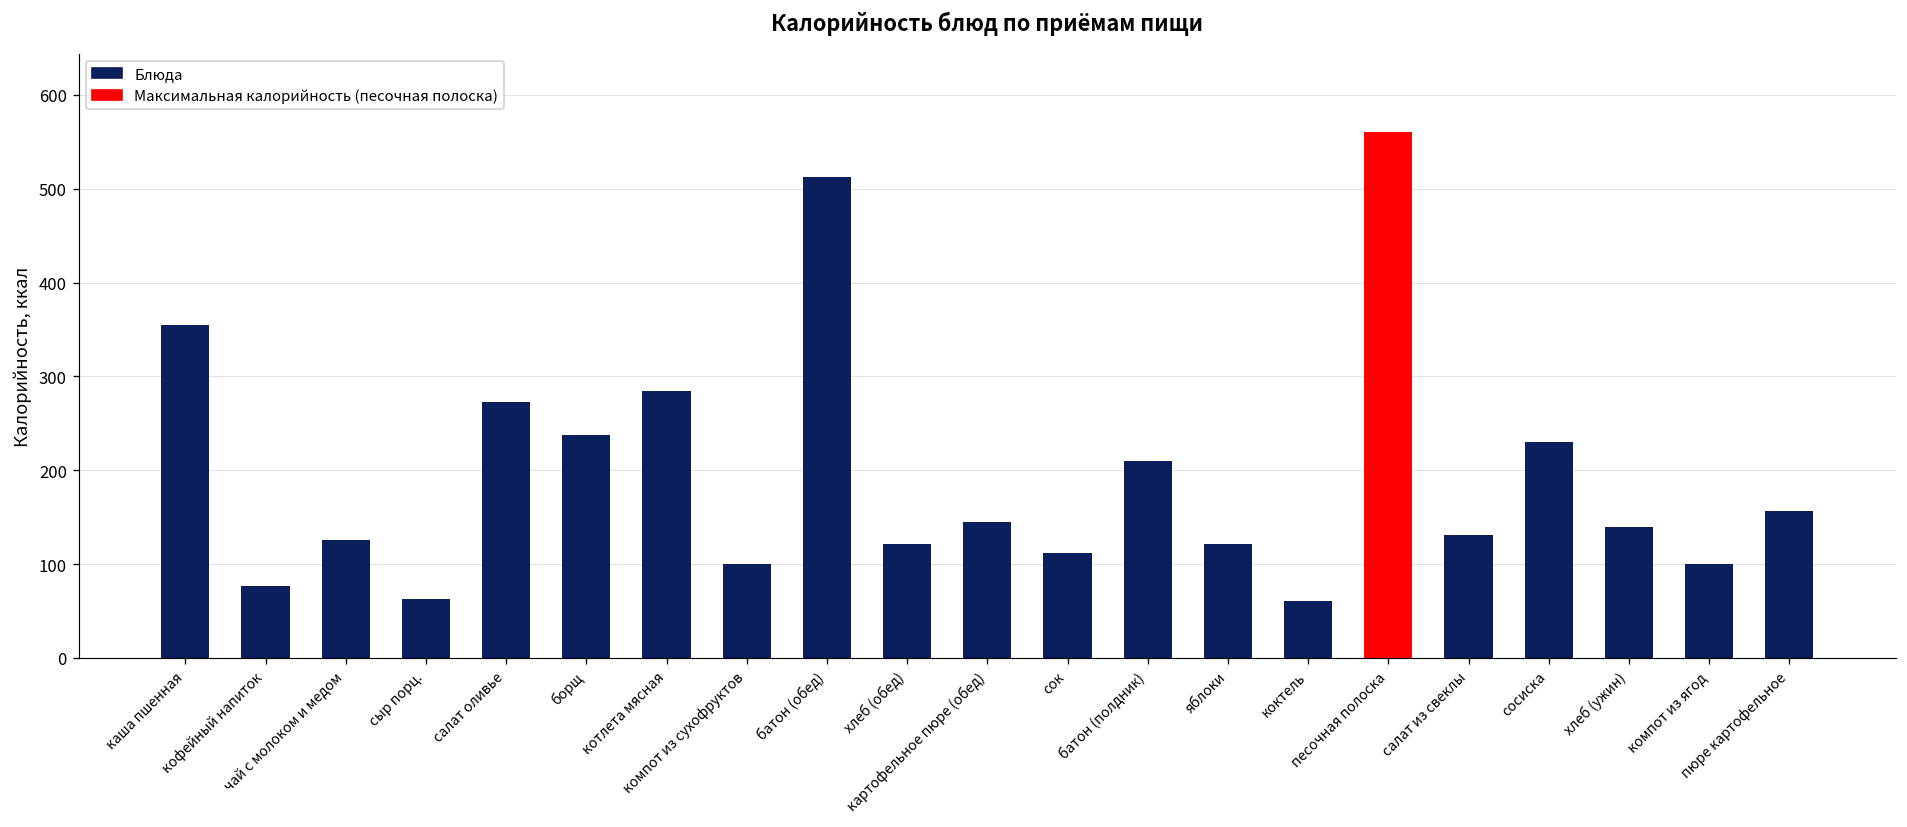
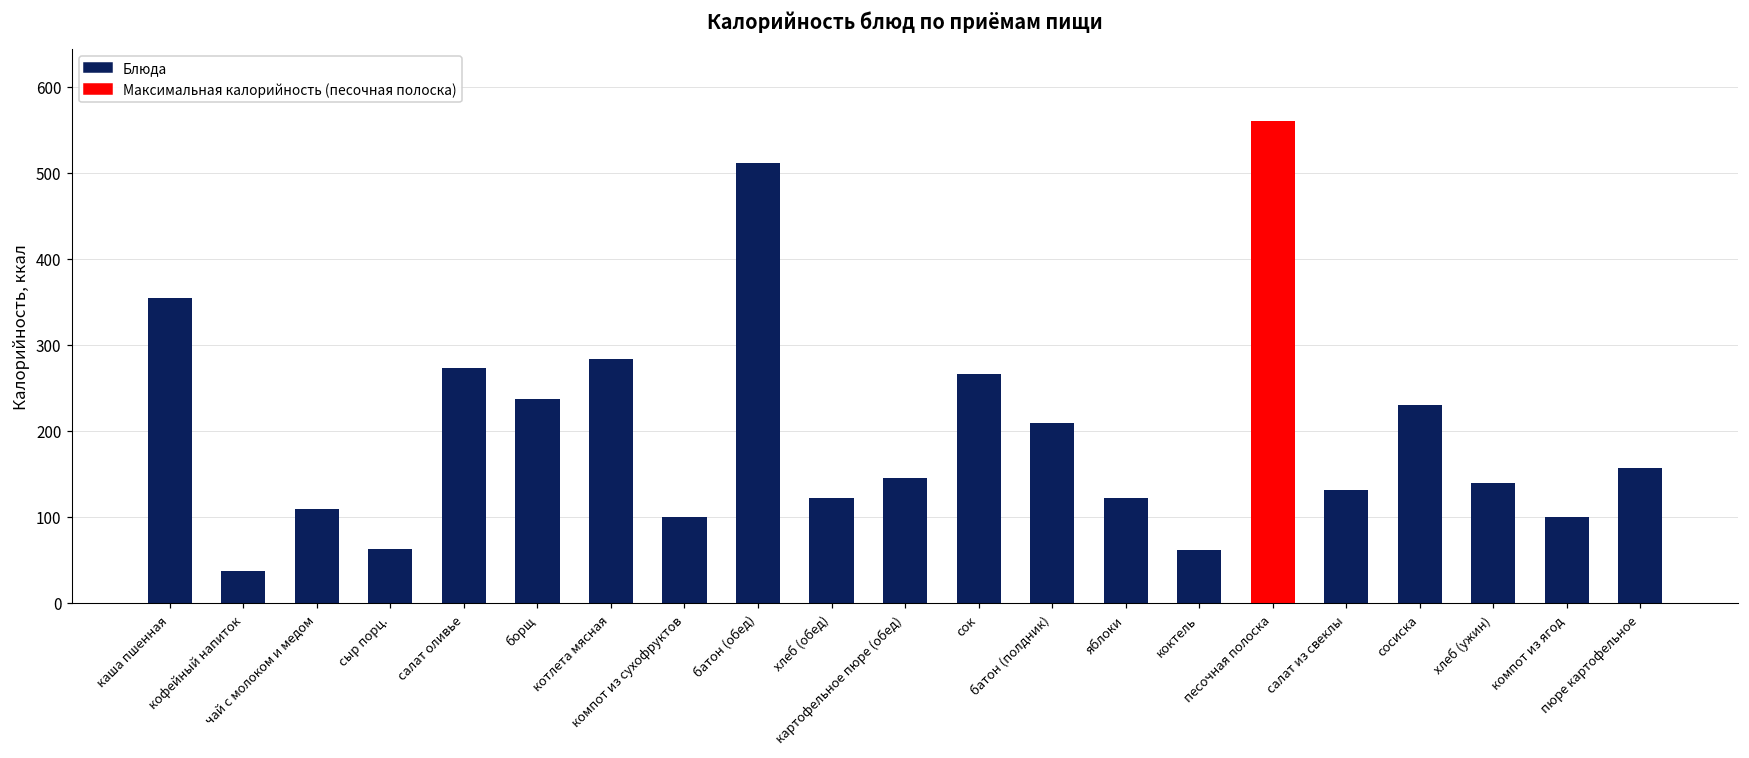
кофейный напиток: 80 -> 40
чай с молоком и медом: 130 -> 110
сок: 110 -> 270
